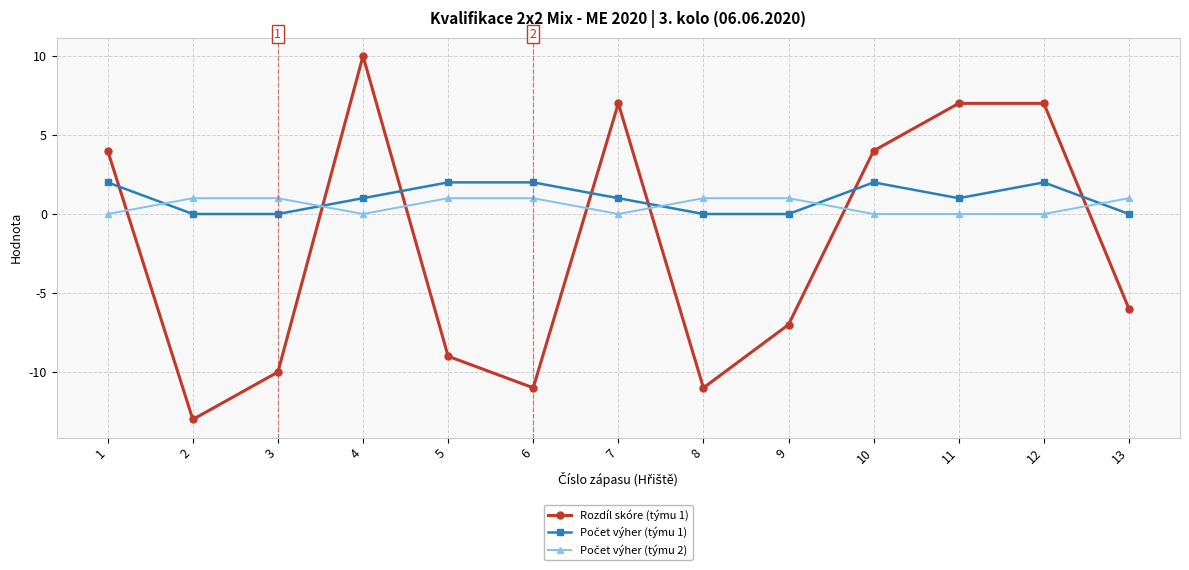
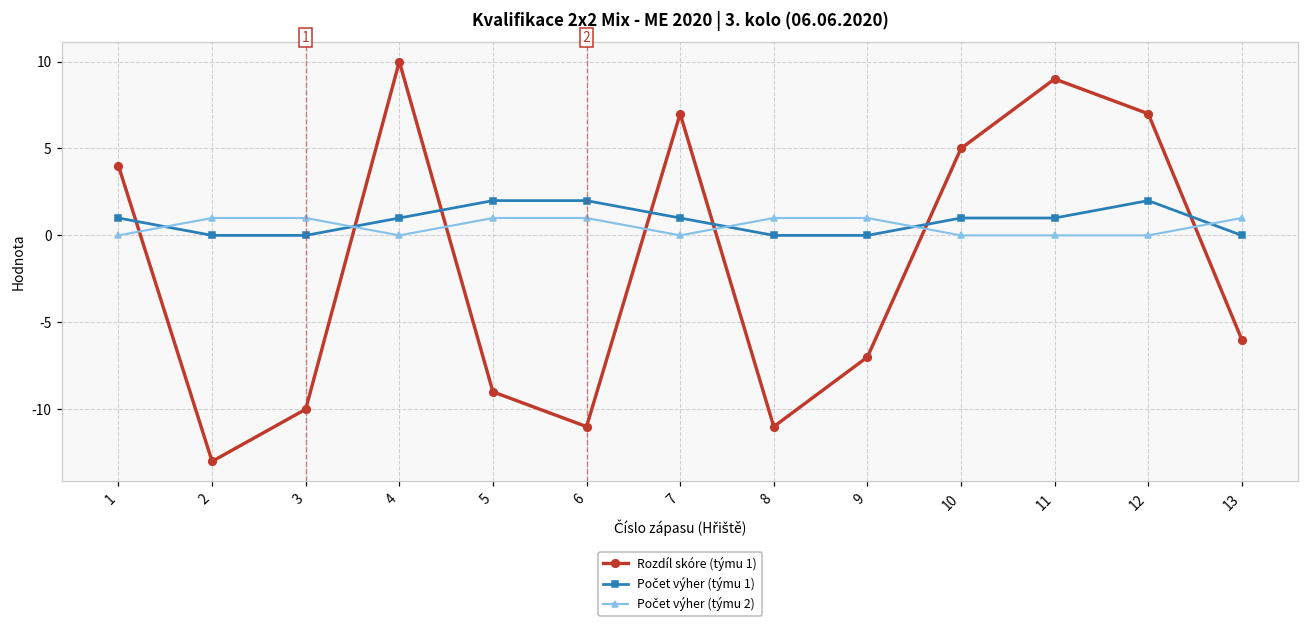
Počet výher (týmu 1), 1: 2 -> 1
Rozdíl skóre (týmu 1), 10: 4 -> 5
Počet výher (týmu 1), 10: 2 -> 1
Rozdíl skóre (týmu 1), 11: 7 -> 9
